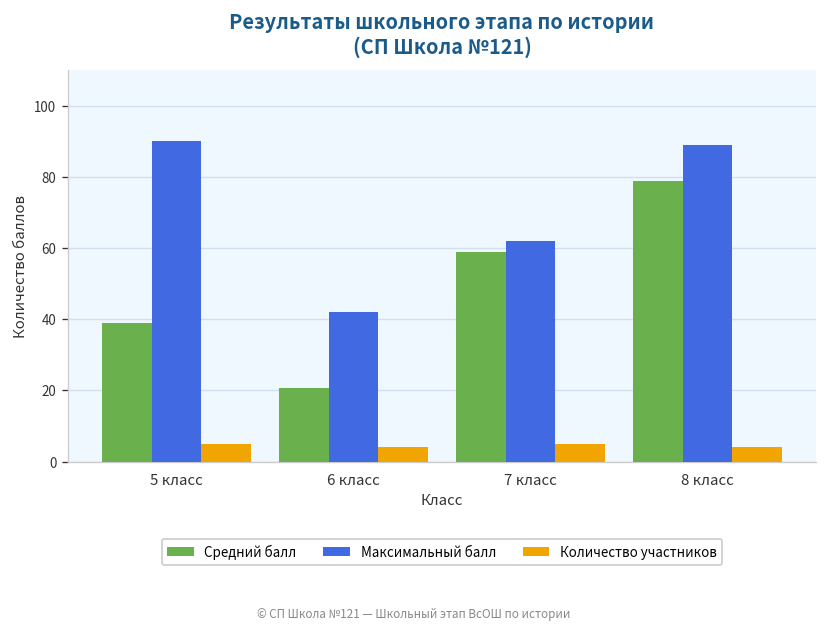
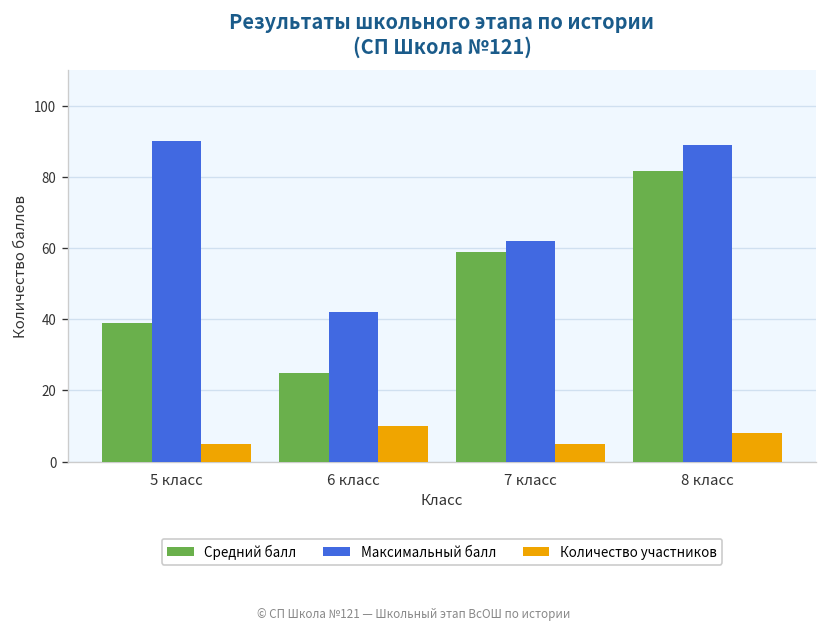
Средний балл, 6 класс: 21 -> 25
Количество участников, 6 класс: 4 -> 10
Средний балл, 8 класс: 79 -> 82
Количество участников, 8 класс: 4 -> 8
